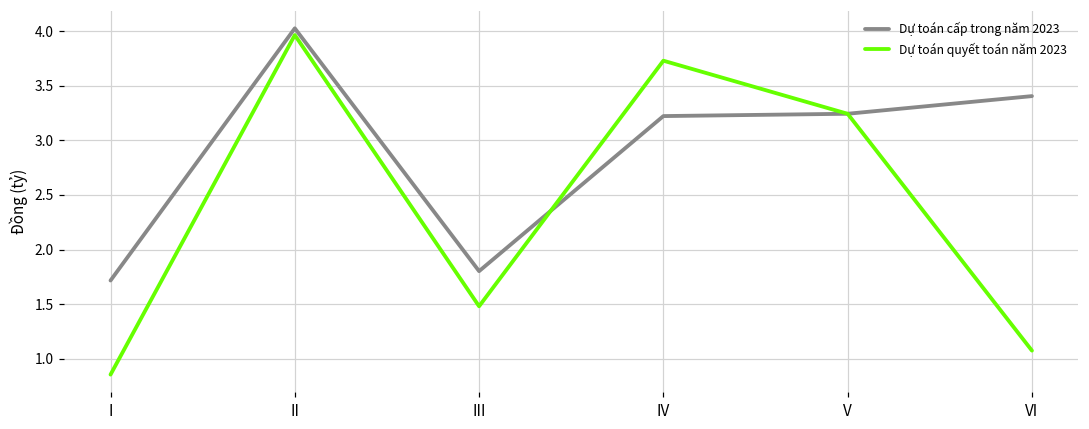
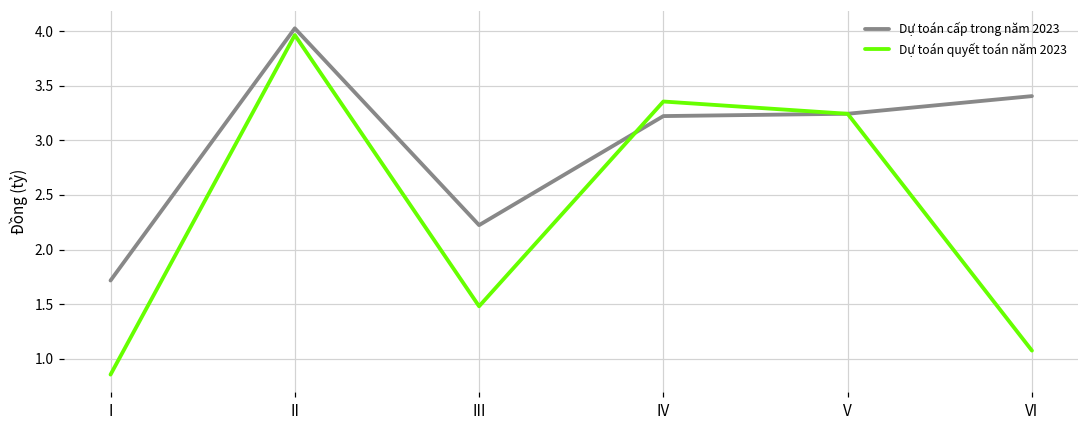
Dự toán cấp trong năm 2023, III: 1.8 -> 2.2
Dự toán quyết toán năm 2023, IV: 3.7 -> 3.4
